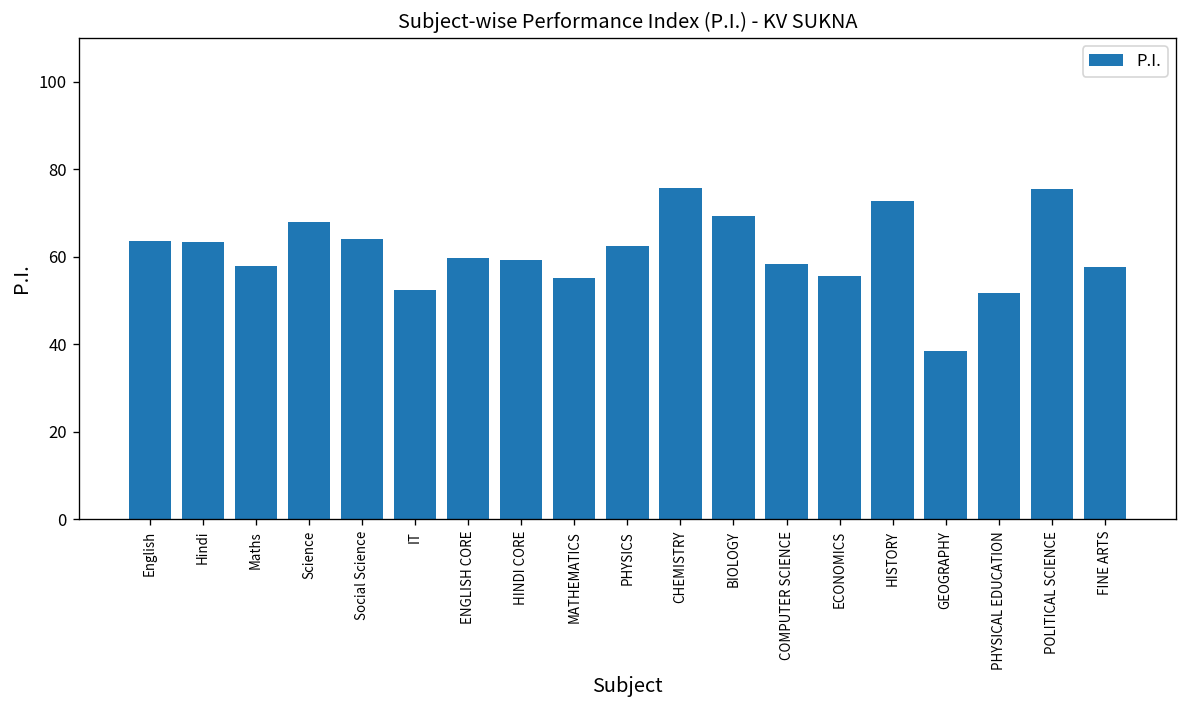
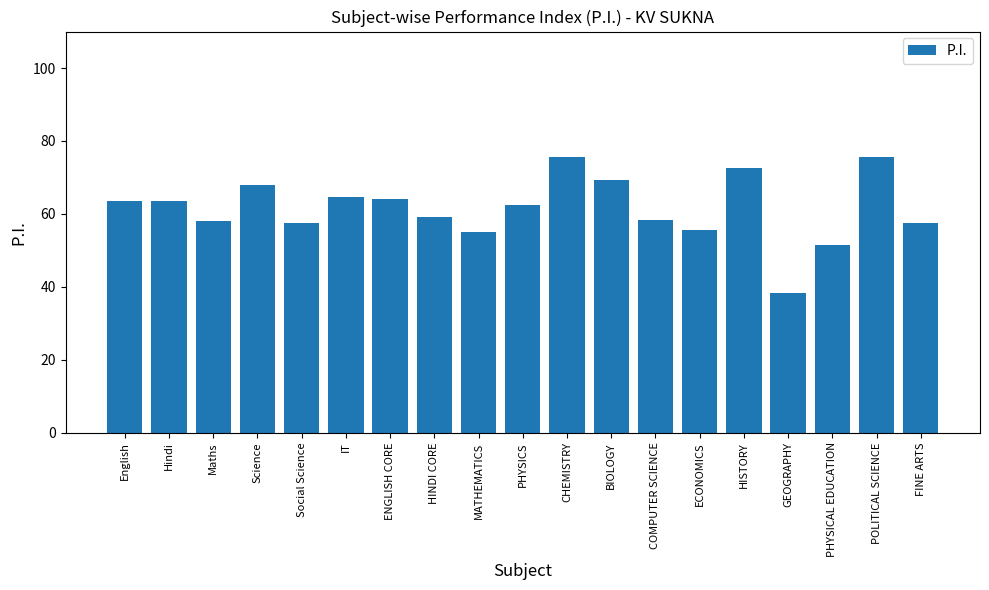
Social Science: 64 -> 58
IT: 52 -> 65
ENGLISH CORE: 60 -> 64
